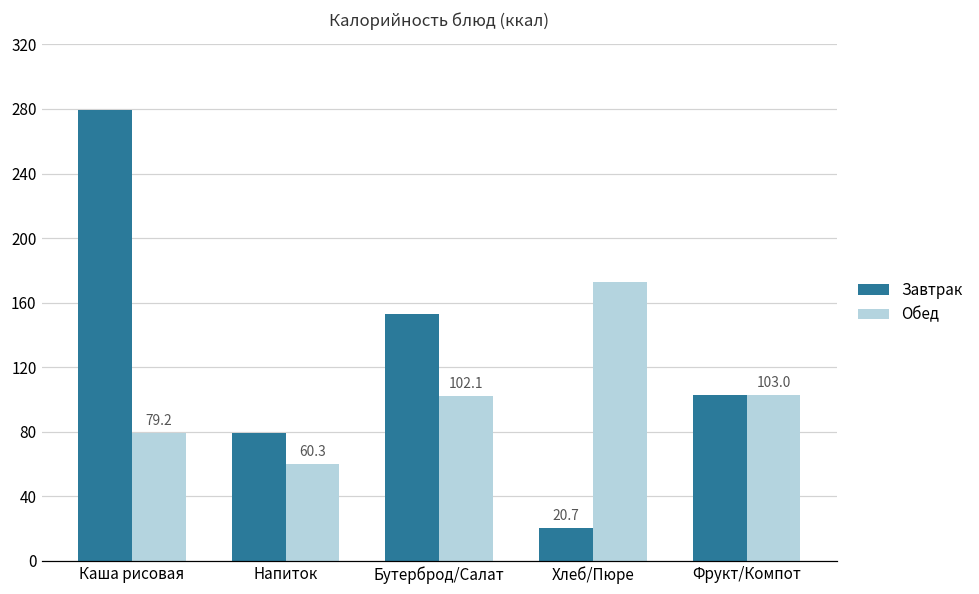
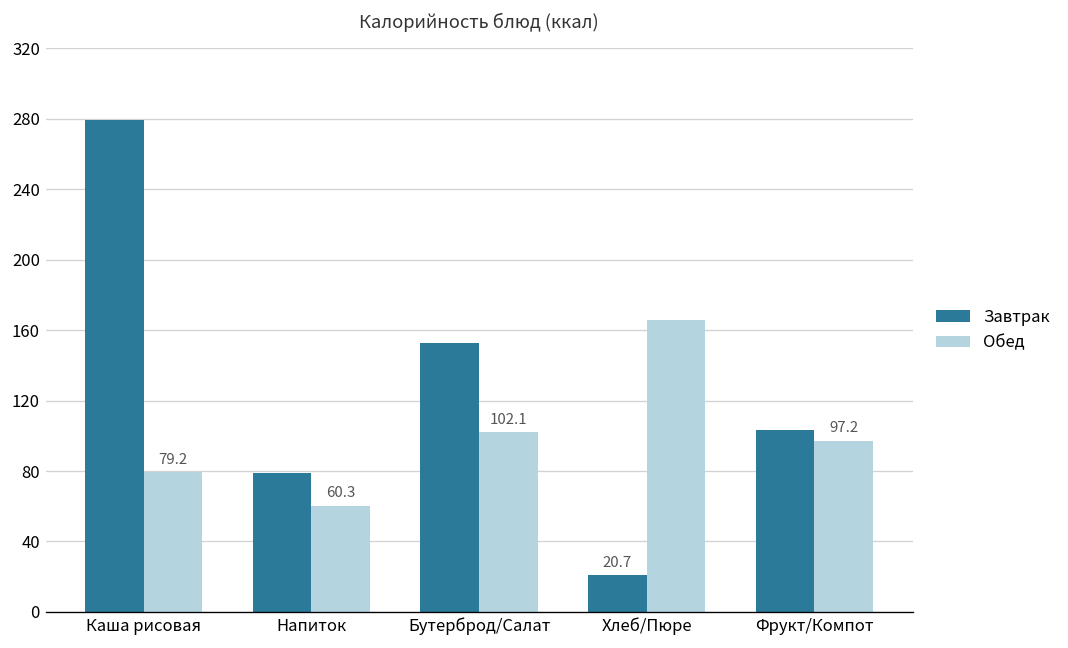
Обед, Хлеб/Пюре: 173 -> 166
Обед, Фрукт/Компот: 103.0 -> 97.2
